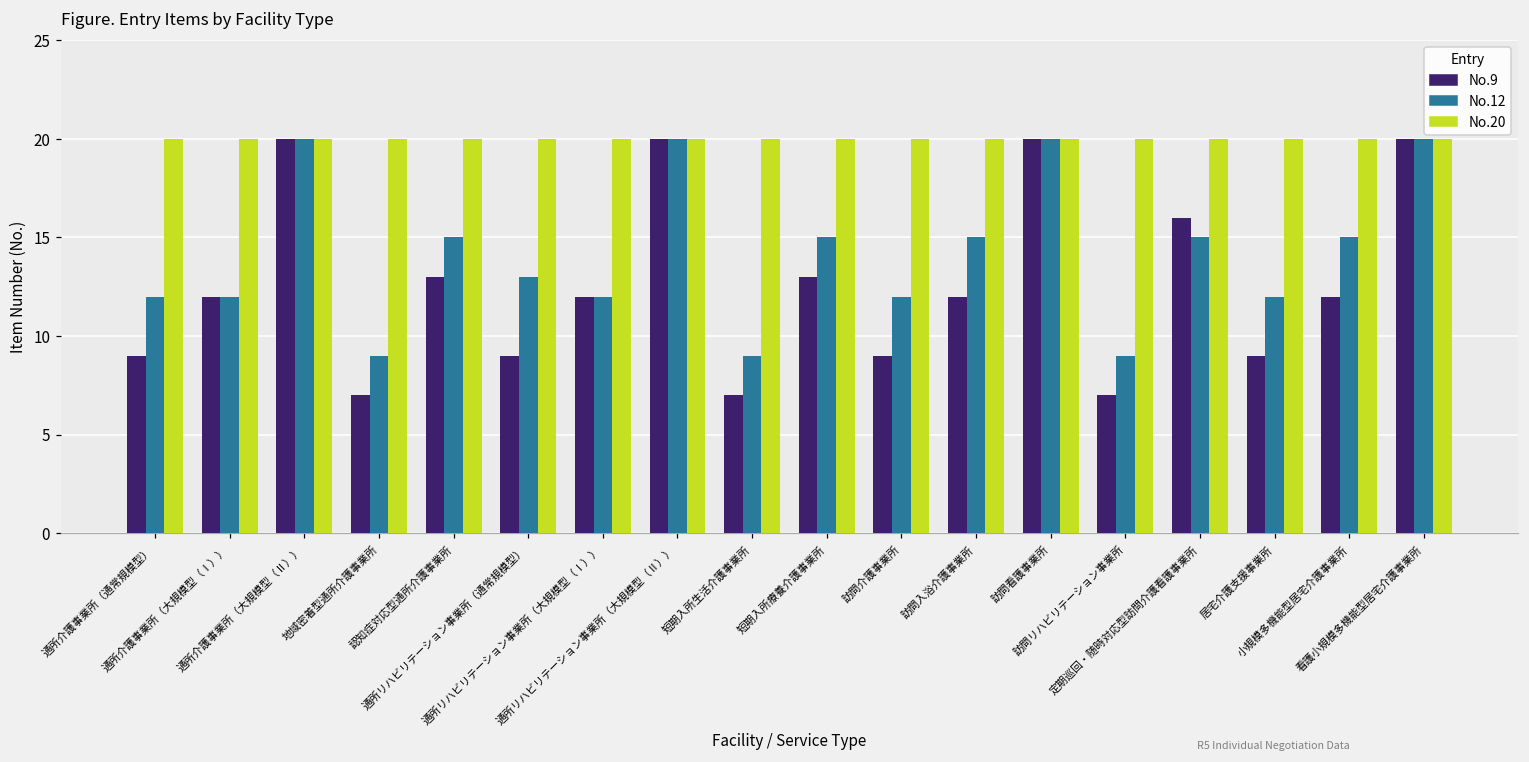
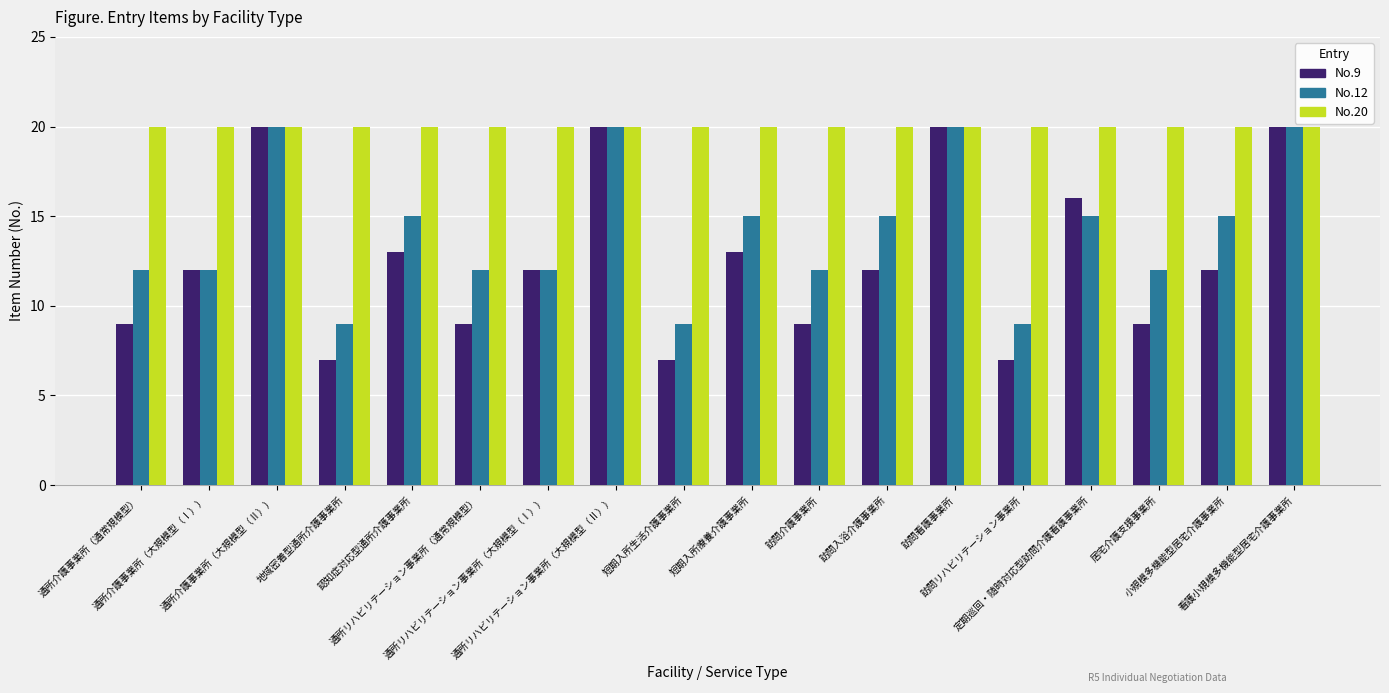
No.12, 通所リハビリテーション事業所（通常規模型）: 13 -> 12
